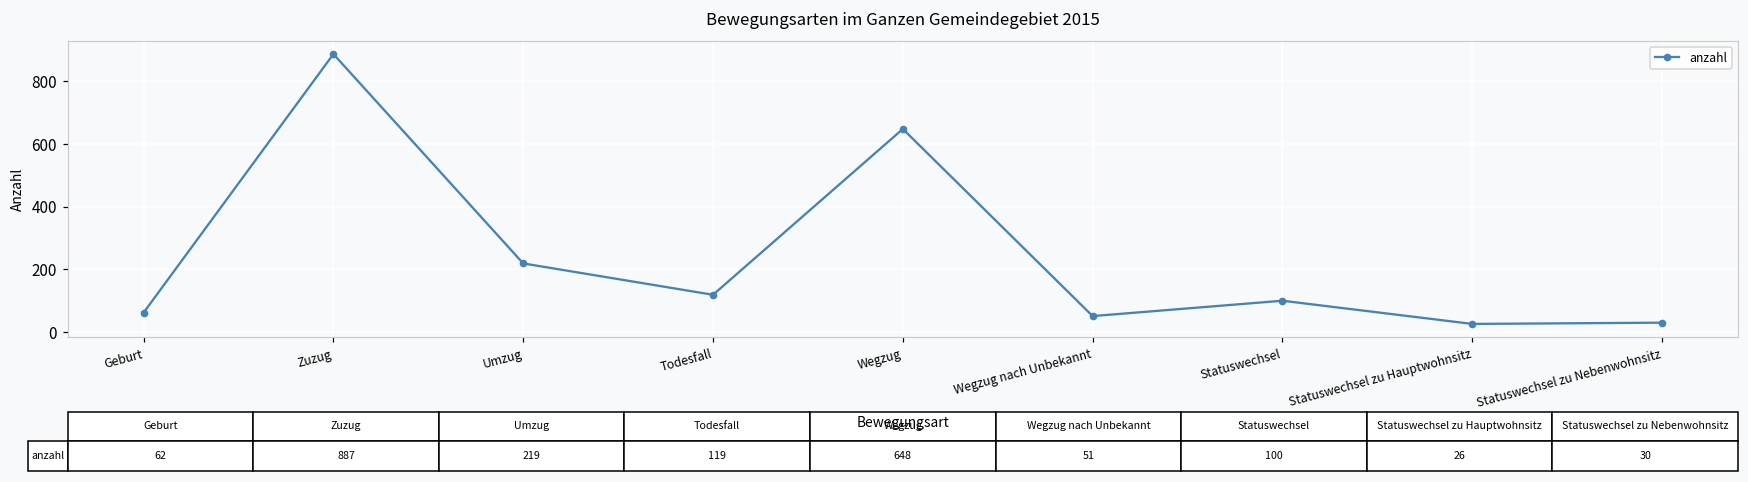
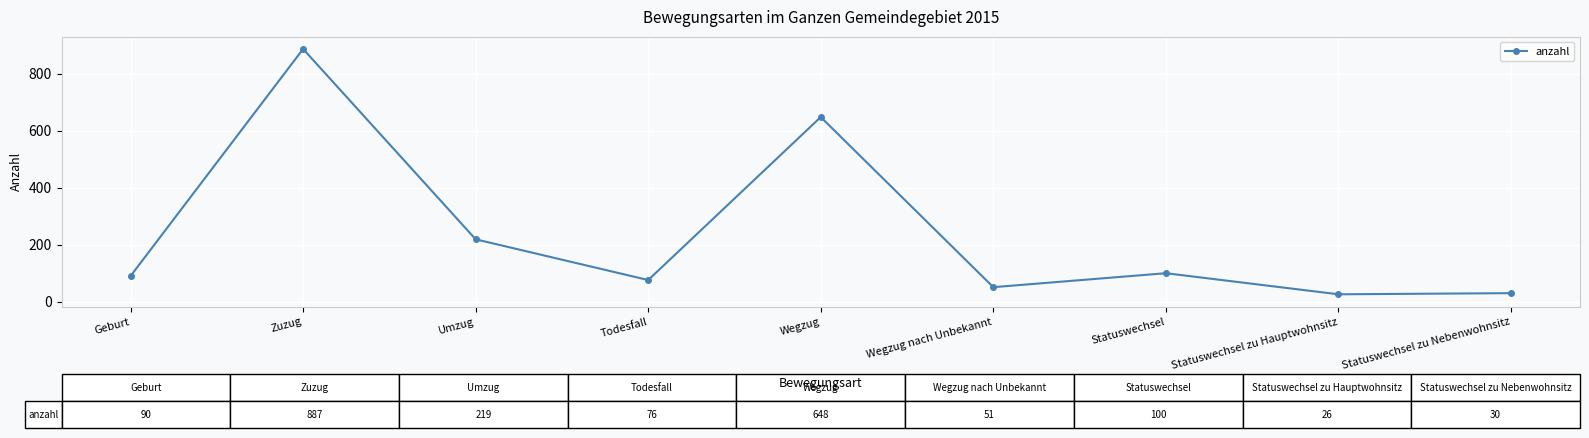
Geburt: 62 -> 90
Todesfall: 119 -> 76
